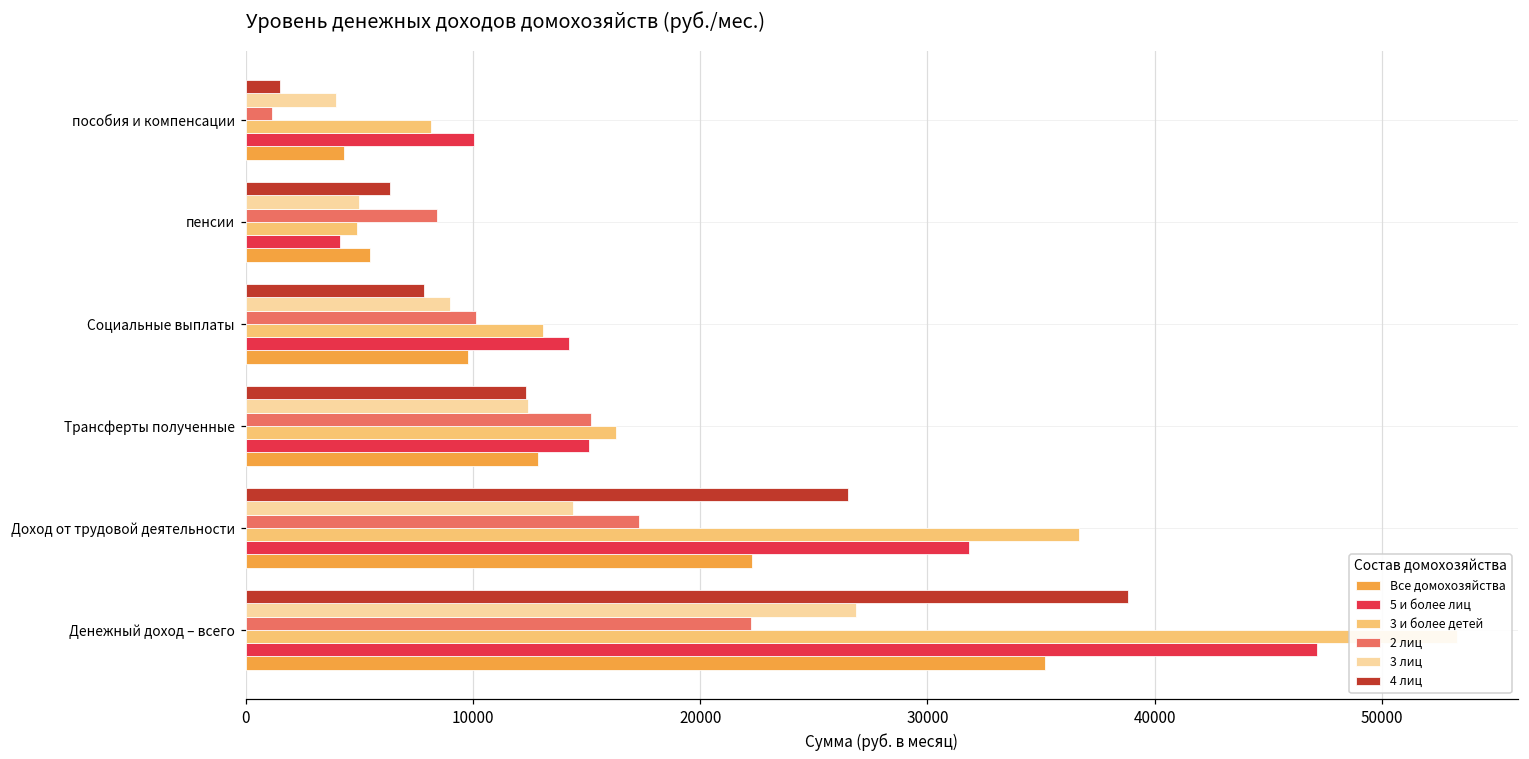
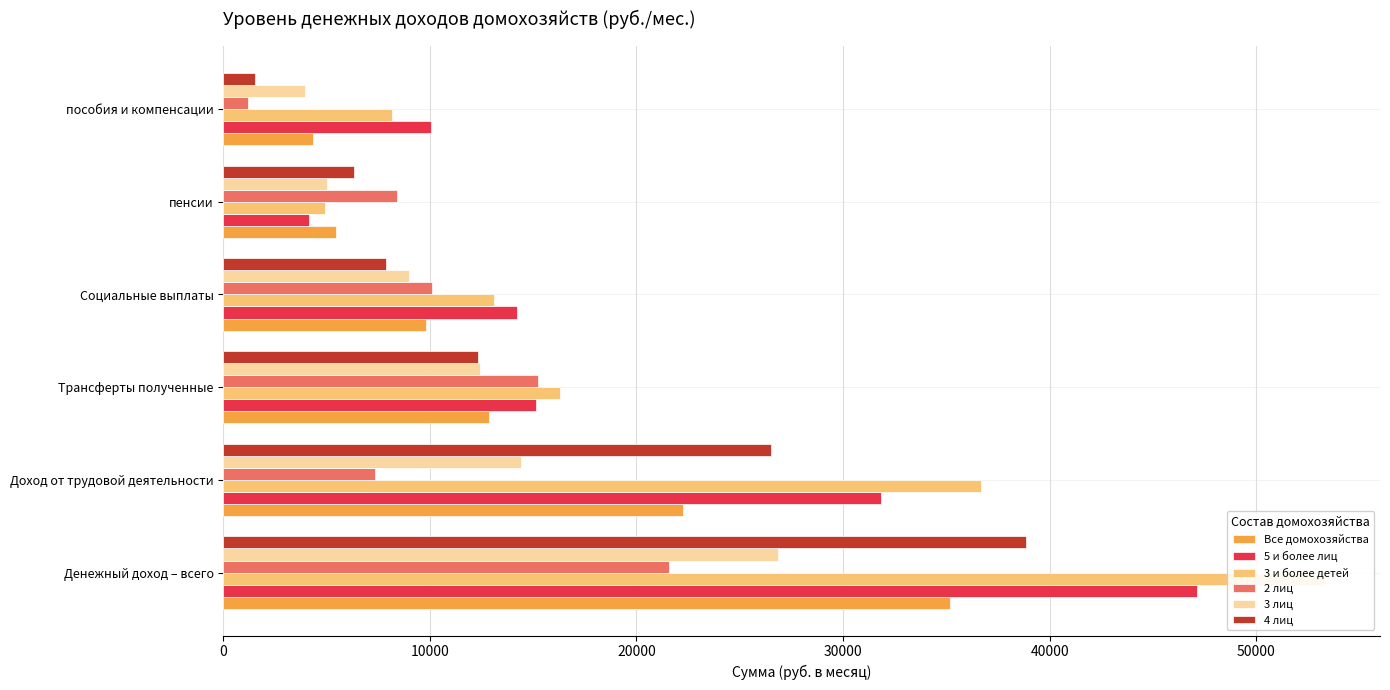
2 лиц, Доход от трудовой деятельности: 17300 -> 7300
2 лиц, Денежный доход – всего: 22200 -> 21600
